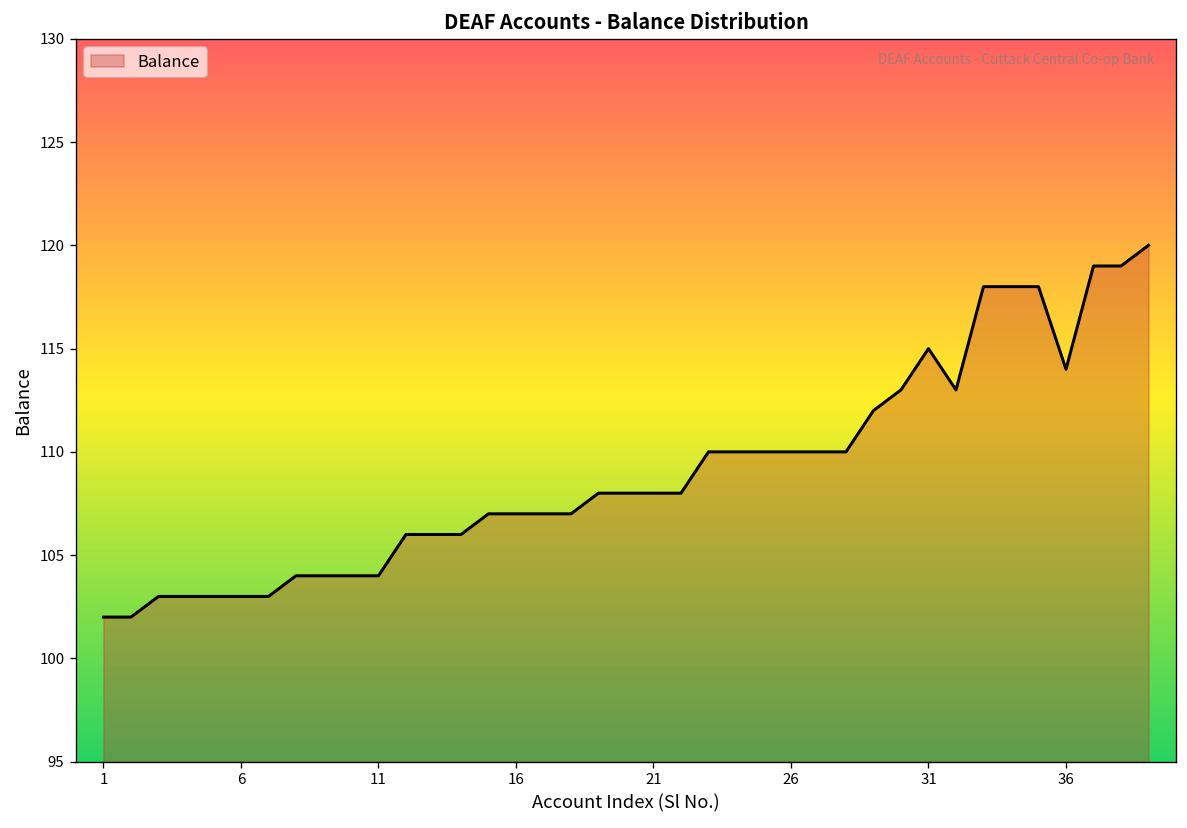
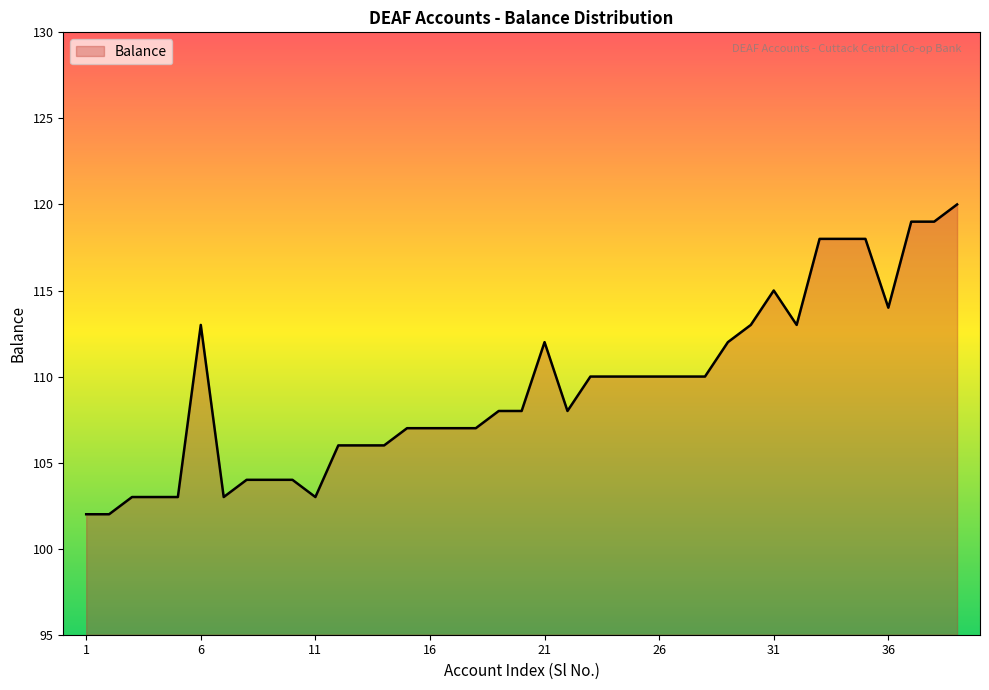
6: 103 -> 113
11: 104 -> 103
21: 108 -> 112
